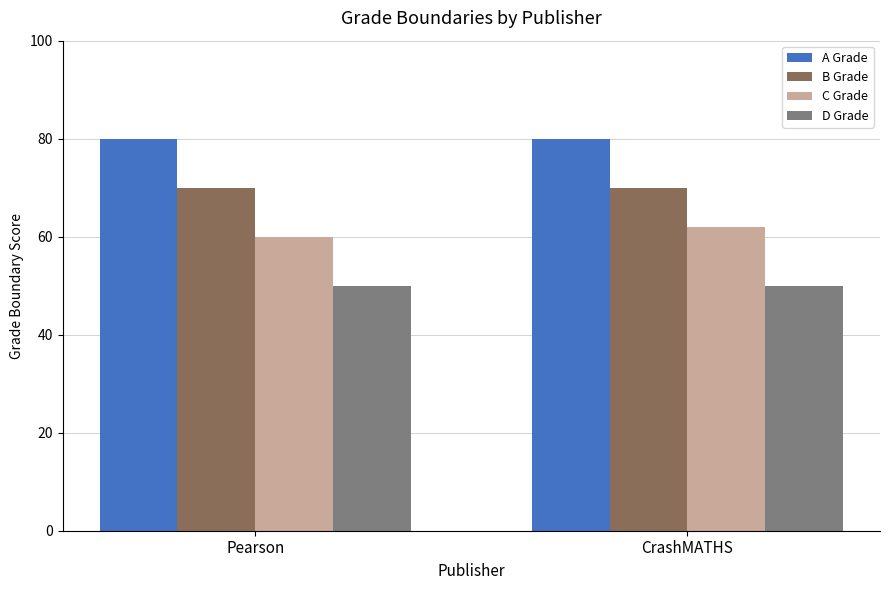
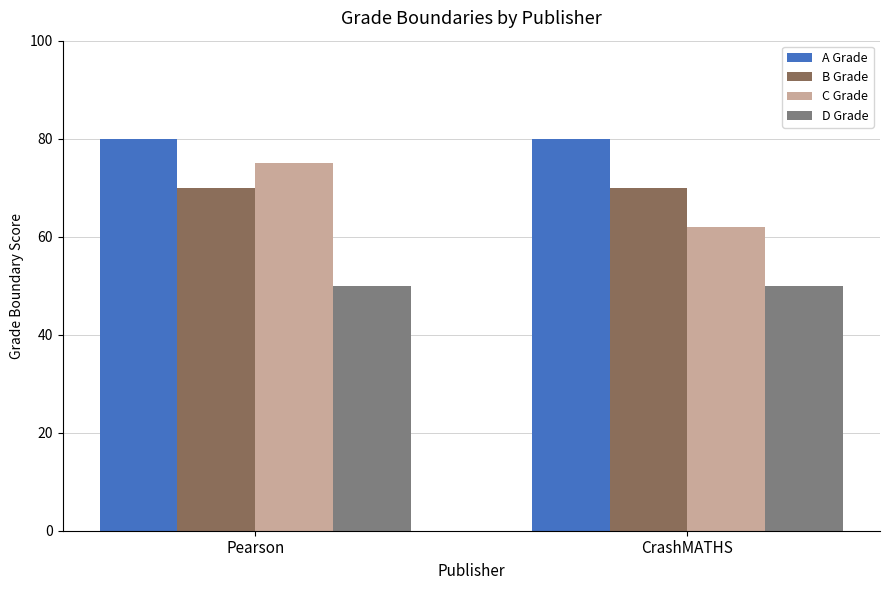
C Grade, Pearson: 60 -> 75
